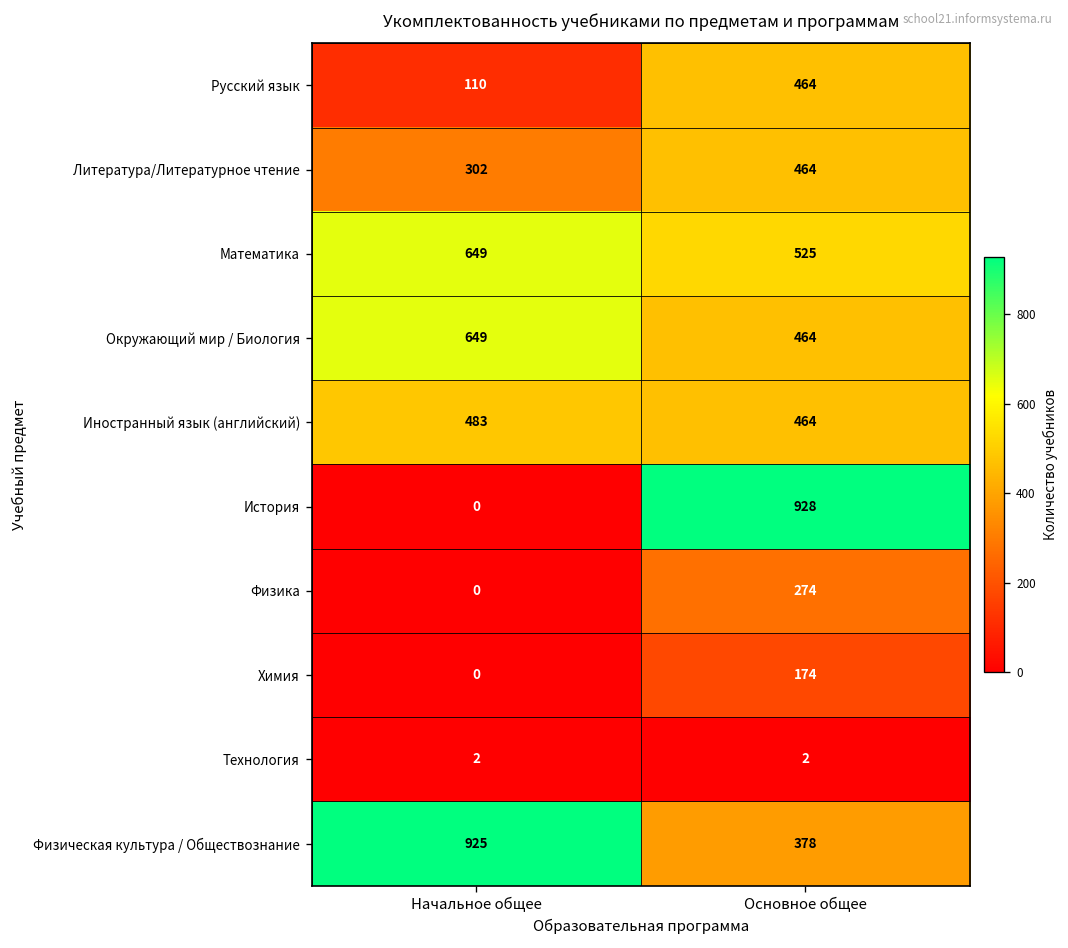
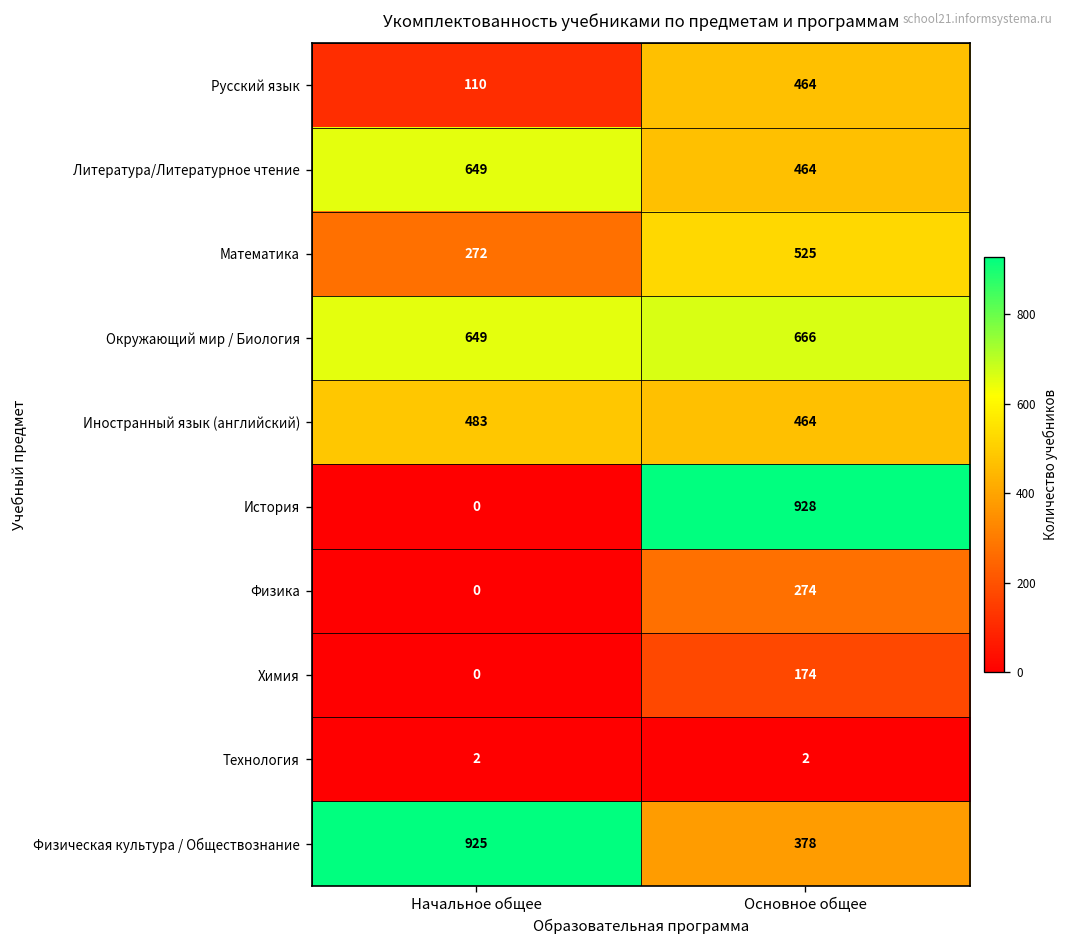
Литература/Литературное чтение, Начальное общее: 302 -> 649
Математика, Начальное общее: 649 -> 272
Окружающий мир / Биология, Основное общее: 464 -> 666
